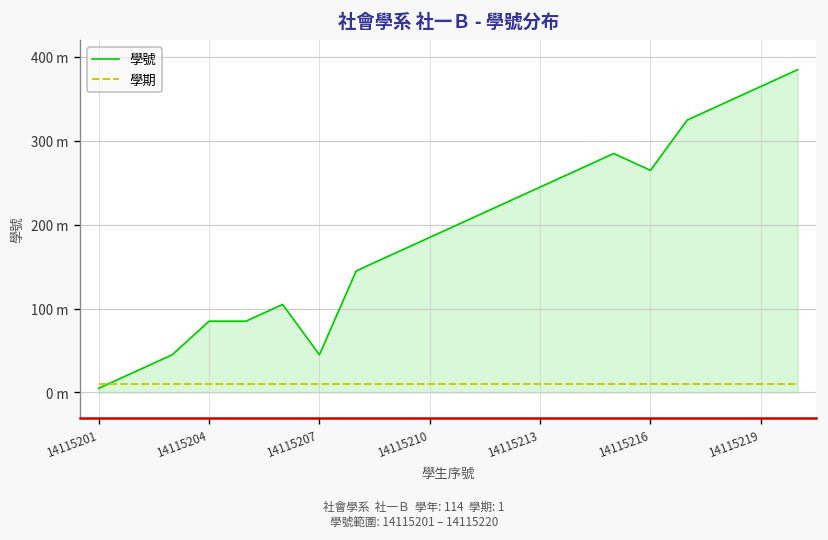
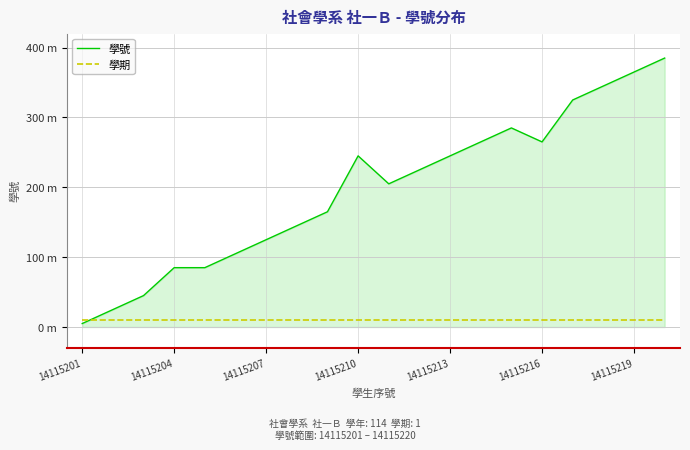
學號, 14115207: 50 m -> 130 m
學號, 14115210: 190 m -> 250 m
